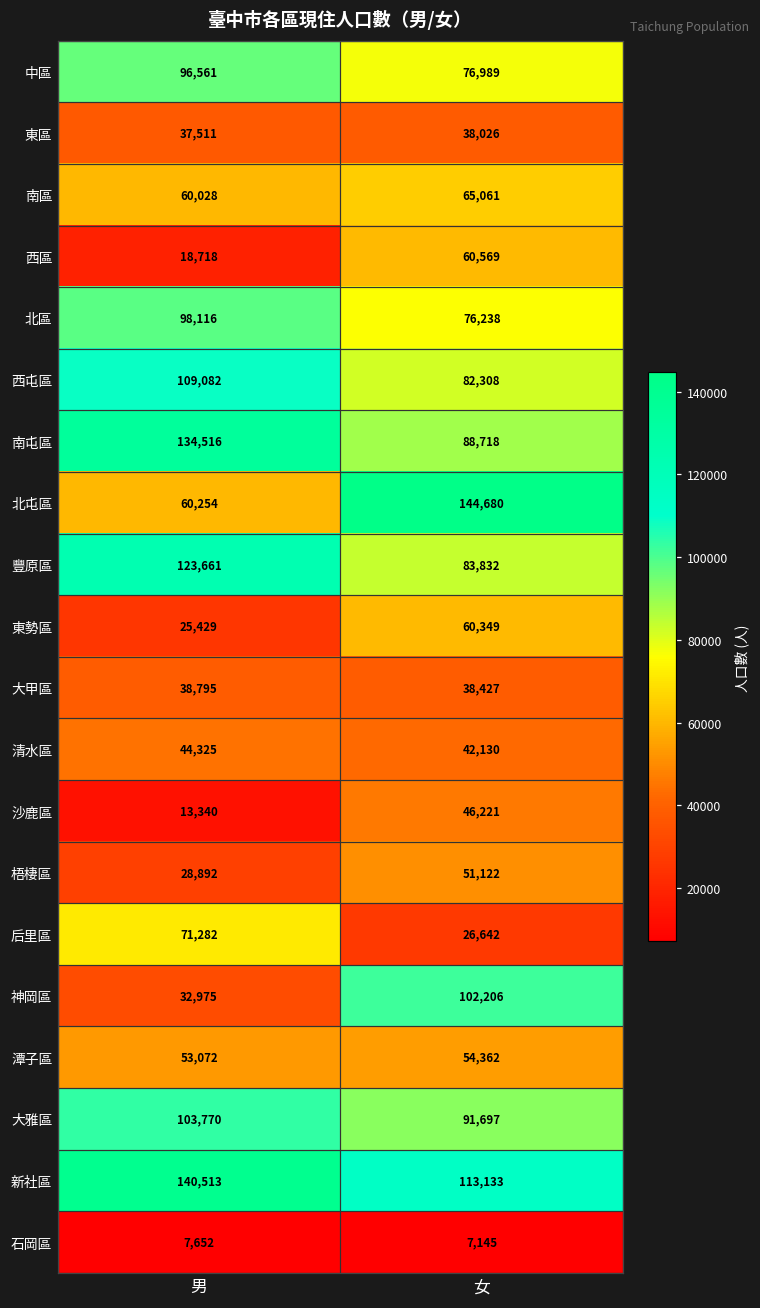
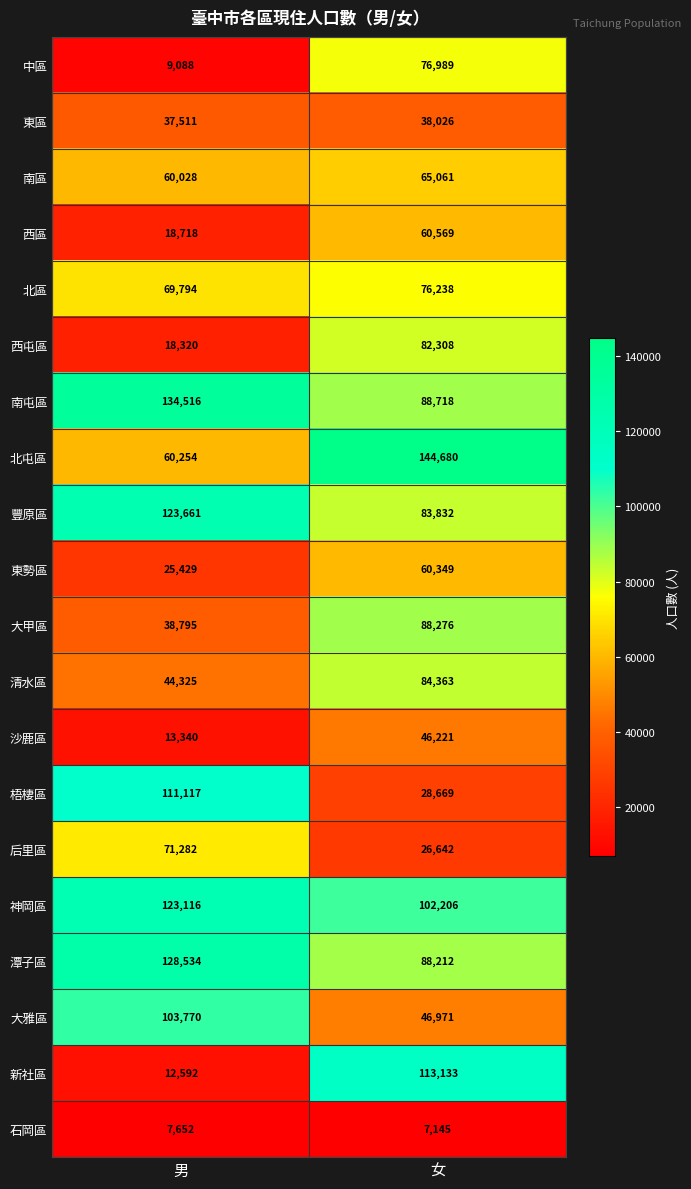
中區, 男: 96,561 -> 9,088
北區, 男: 98,116 -> 69,794
西屯區, 男: 109,082 -> 18,320
大甲區, 女: 38,427 -> 88,276
清水區, 女: 42,130 -> 84,363
梧棲區, 男: 28,892 -> 111,117
梧棲區, 女: 51,122 -> 28,669
神岡區, 男: 32,975 -> 123,116
潭子區, 男: 53,072 -> 128,534
潭子區, 女: 54,362 -> 88,212
大雅區, 女: 91,697 -> 46,971
新社區, 男: 140,513 -> 12,592
